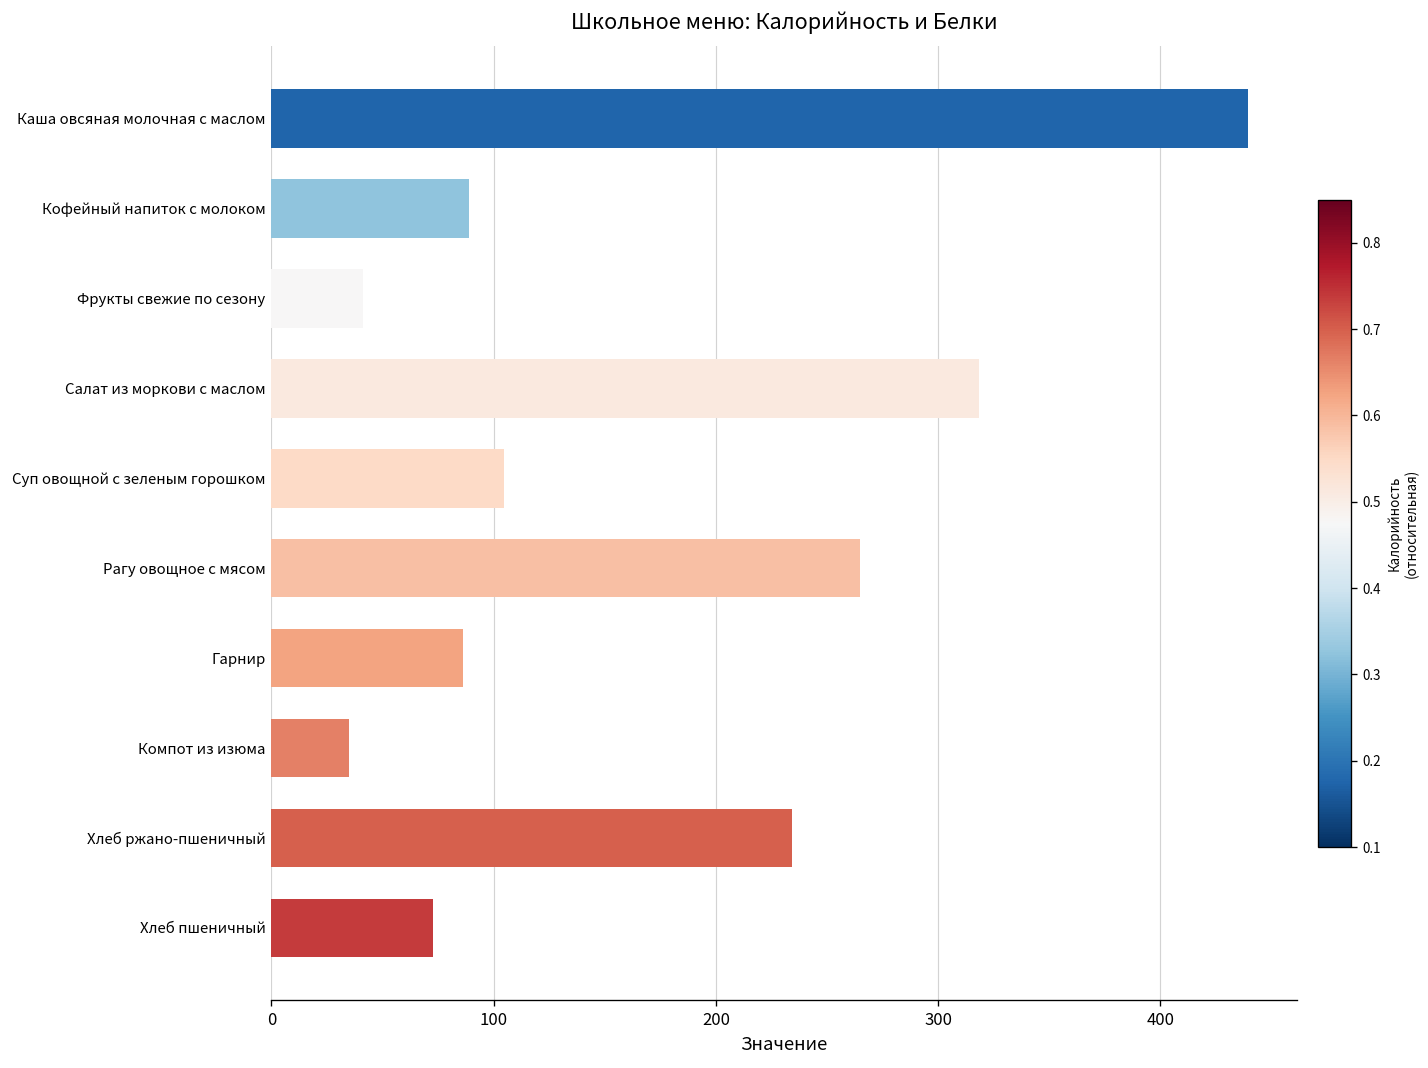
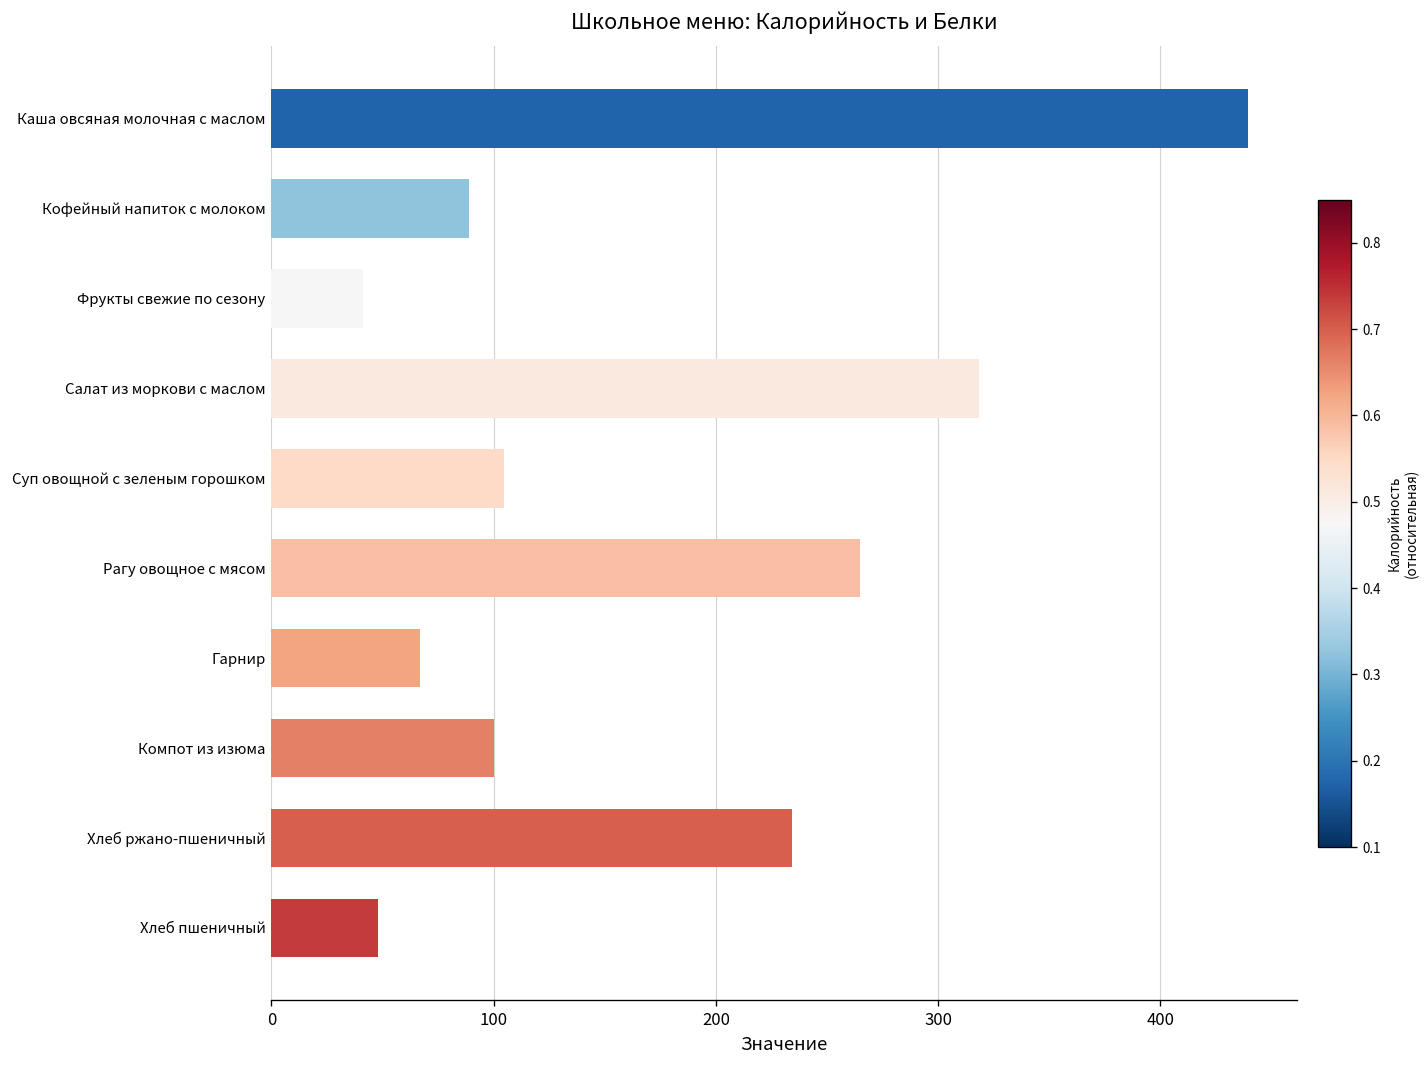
Гарнир: 86 -> 67
Компот из изюма: 35 -> 100
Хлеб пшеничный: 73 -> 48
